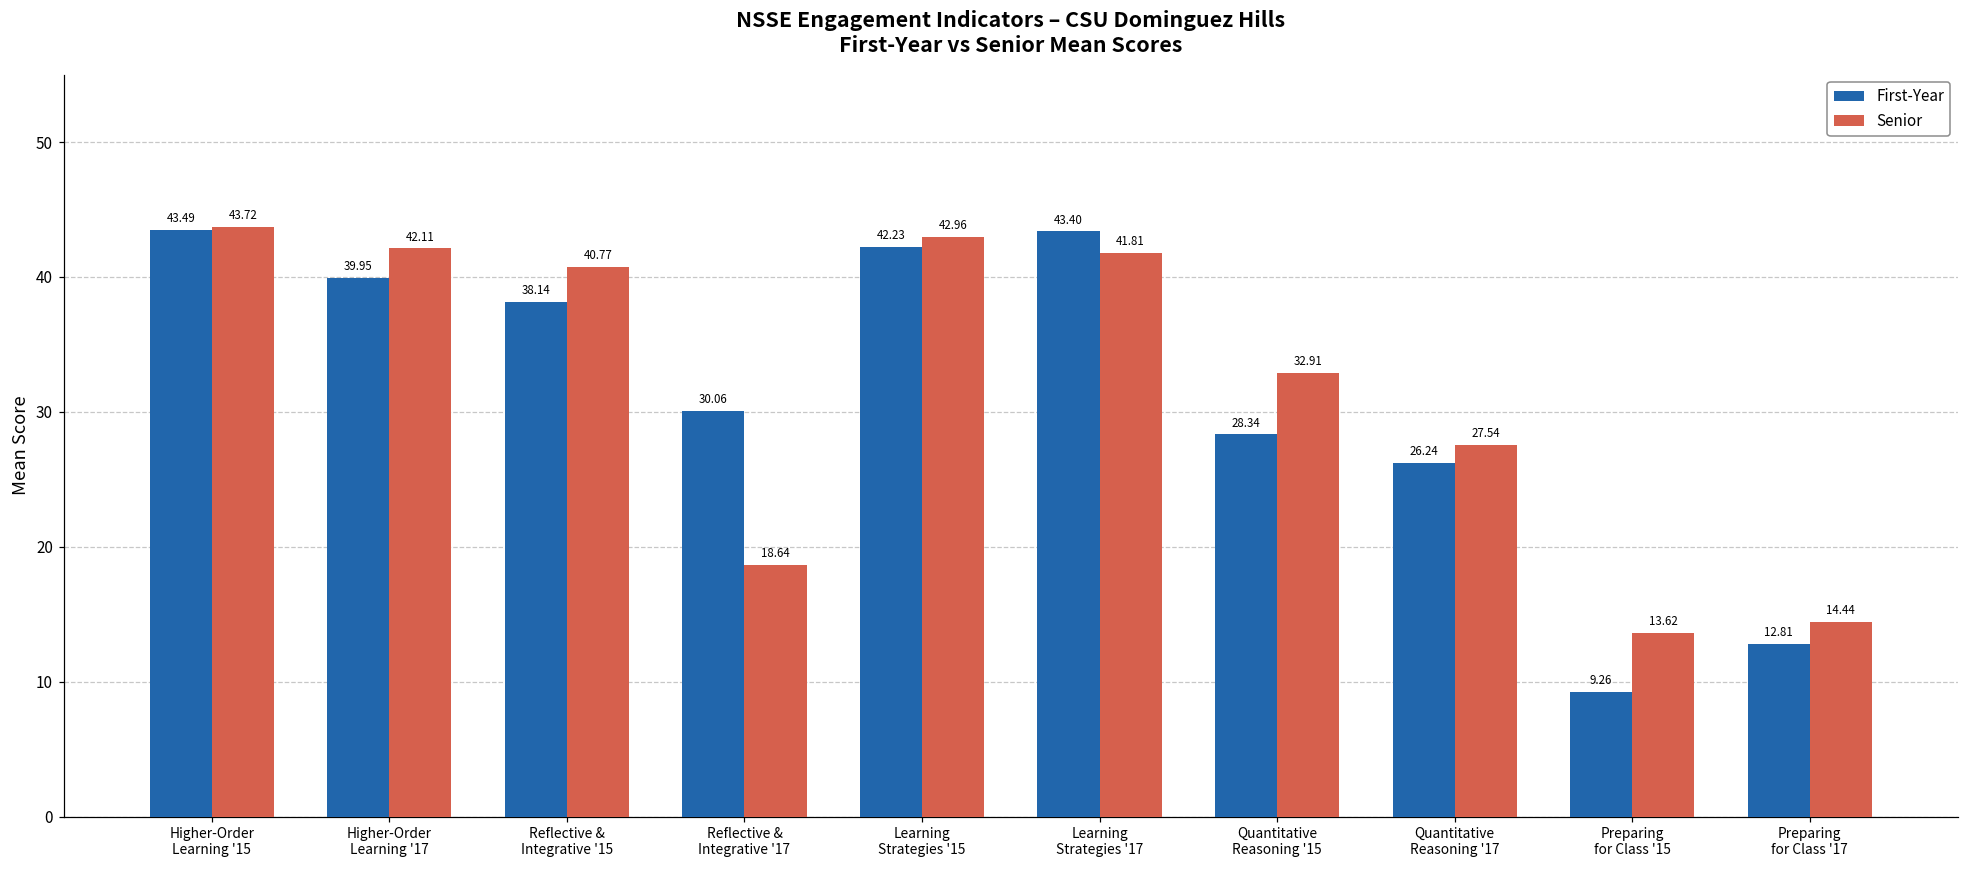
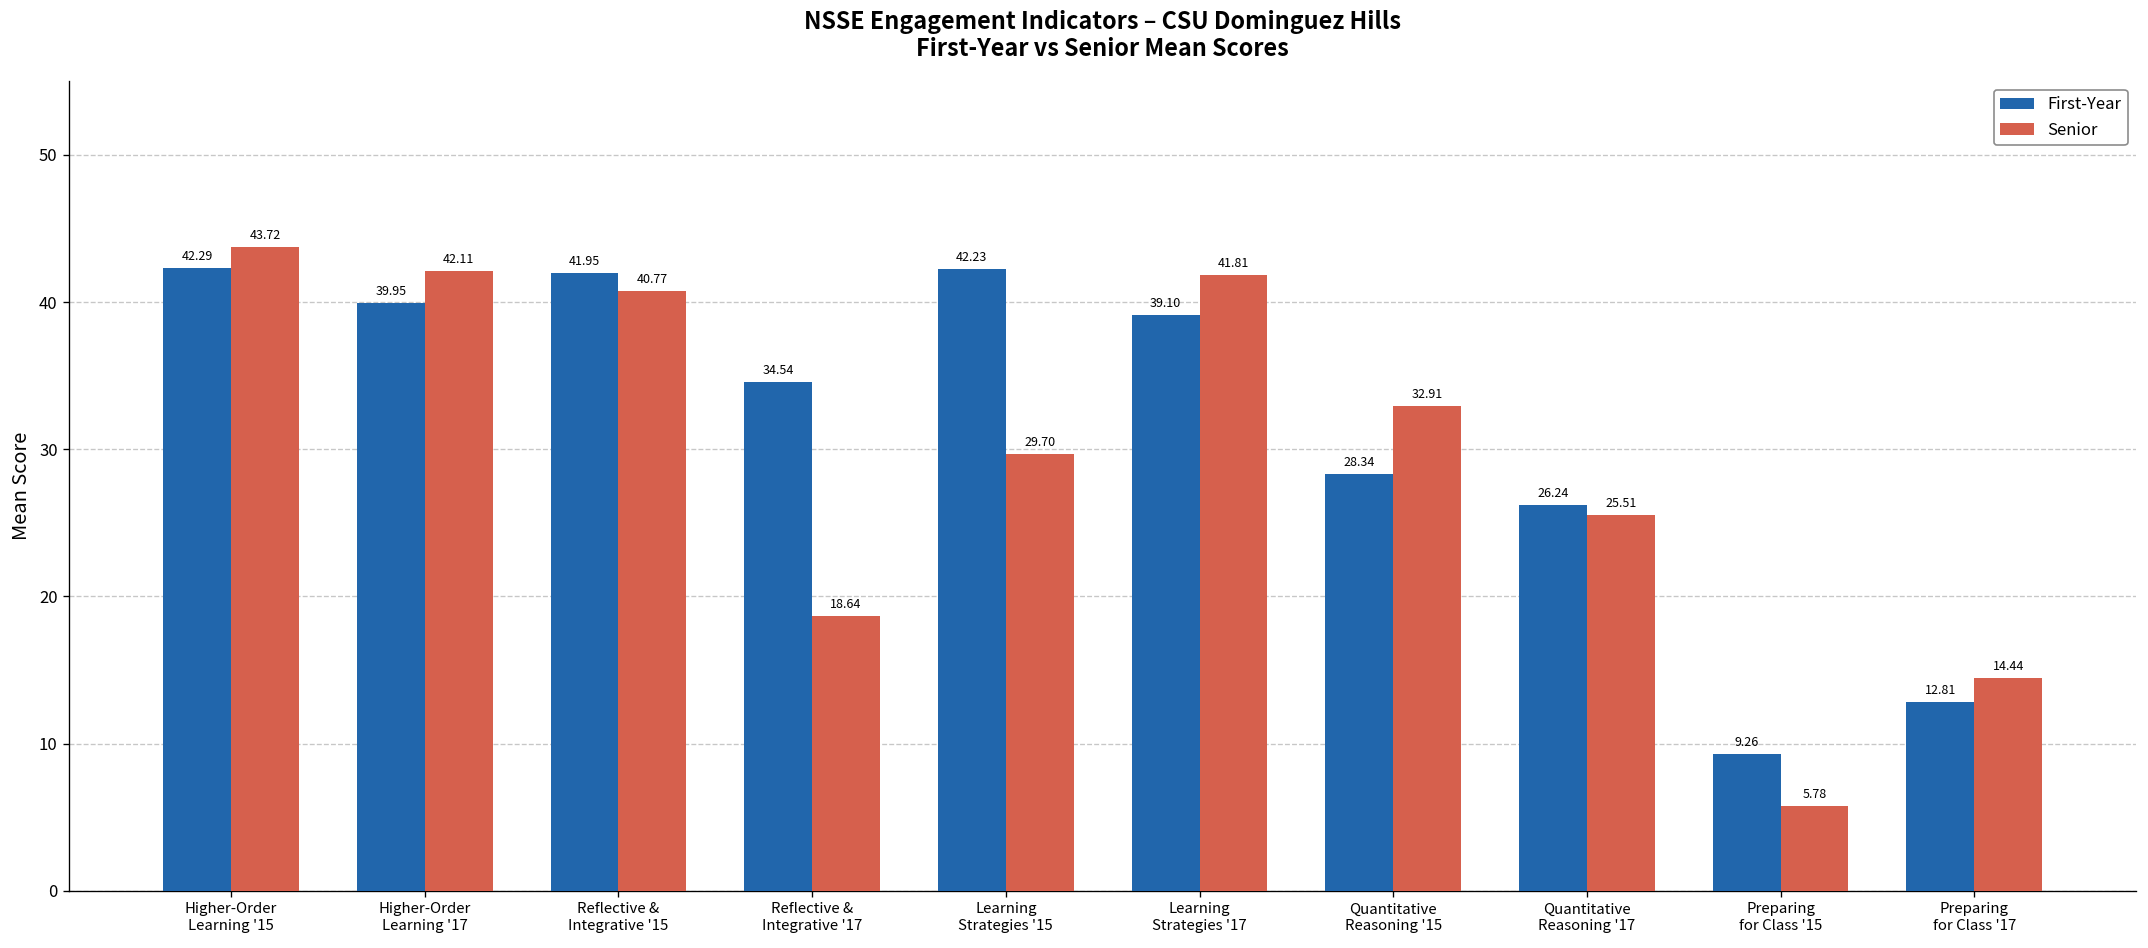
First-Year, Higher-Order Learning '15: 43.49 -> 42.29
First-Year, Reflective & Integrative '15: 38.14 -> 41.95
First-Year, Reflective & Integrative '17: 30.06 -> 34.54
Senior, Learning Strategies '15: 42.96 -> 29.70
First-Year, Learning Strategies '17: 43.40 -> 39.10
Senior, Quantitative Reasoning '17: 27.54 -> 25.51
Senior, Preparing for Class '15: 13.62 -> 5.78
